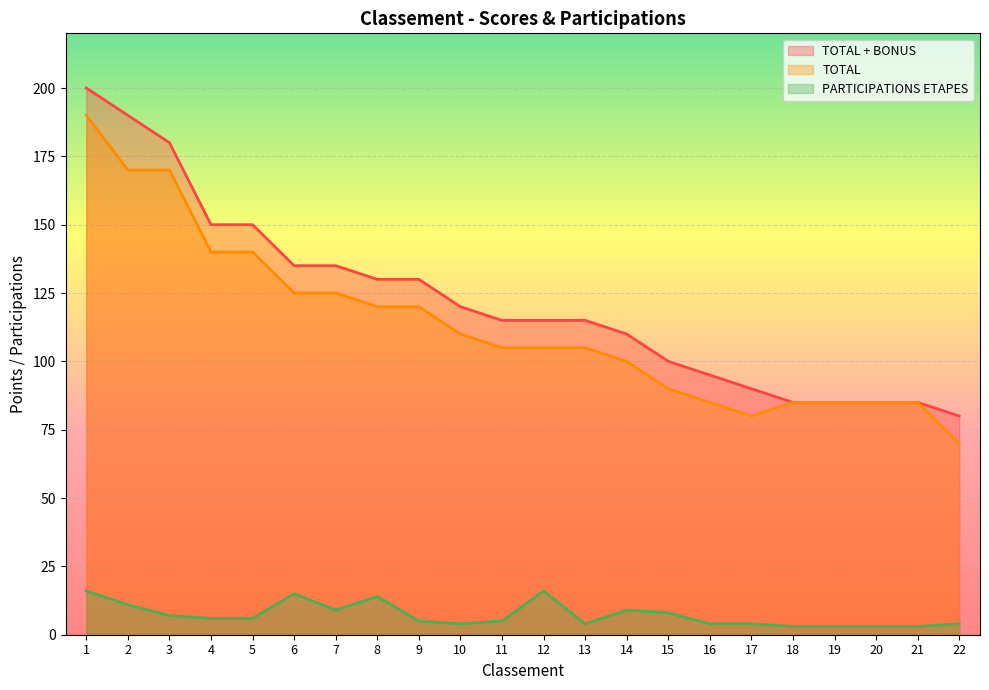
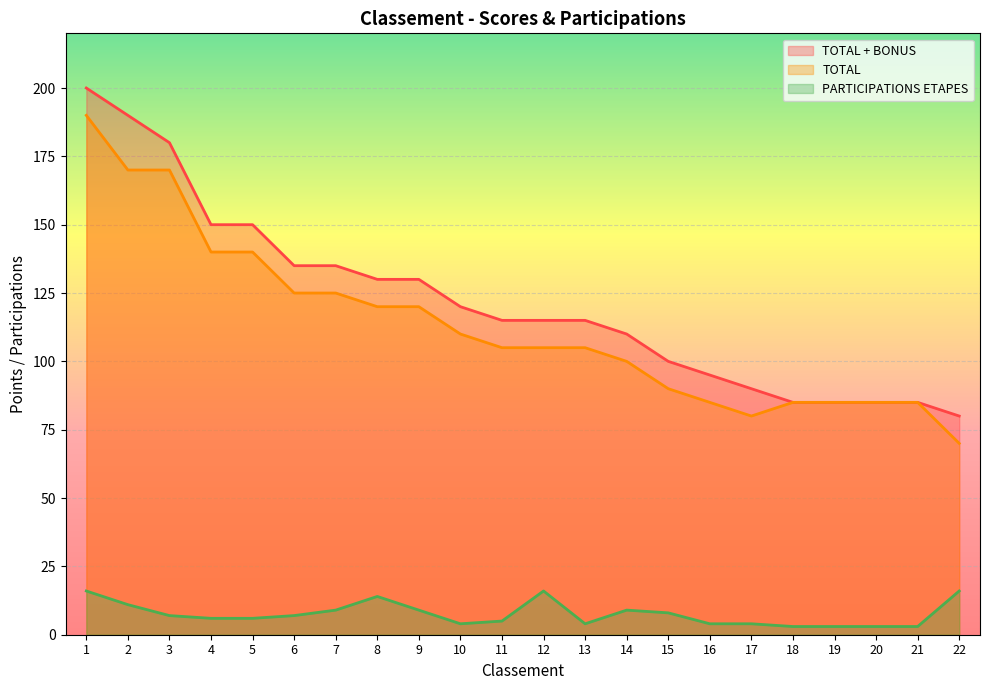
PARTICIPATIONS ETAPES, 6: 15 -> 7
PARTICIPATIONS ETAPES, 9: 5 -> 9
PARTICIPATIONS ETAPES, 22: 4 -> 16
